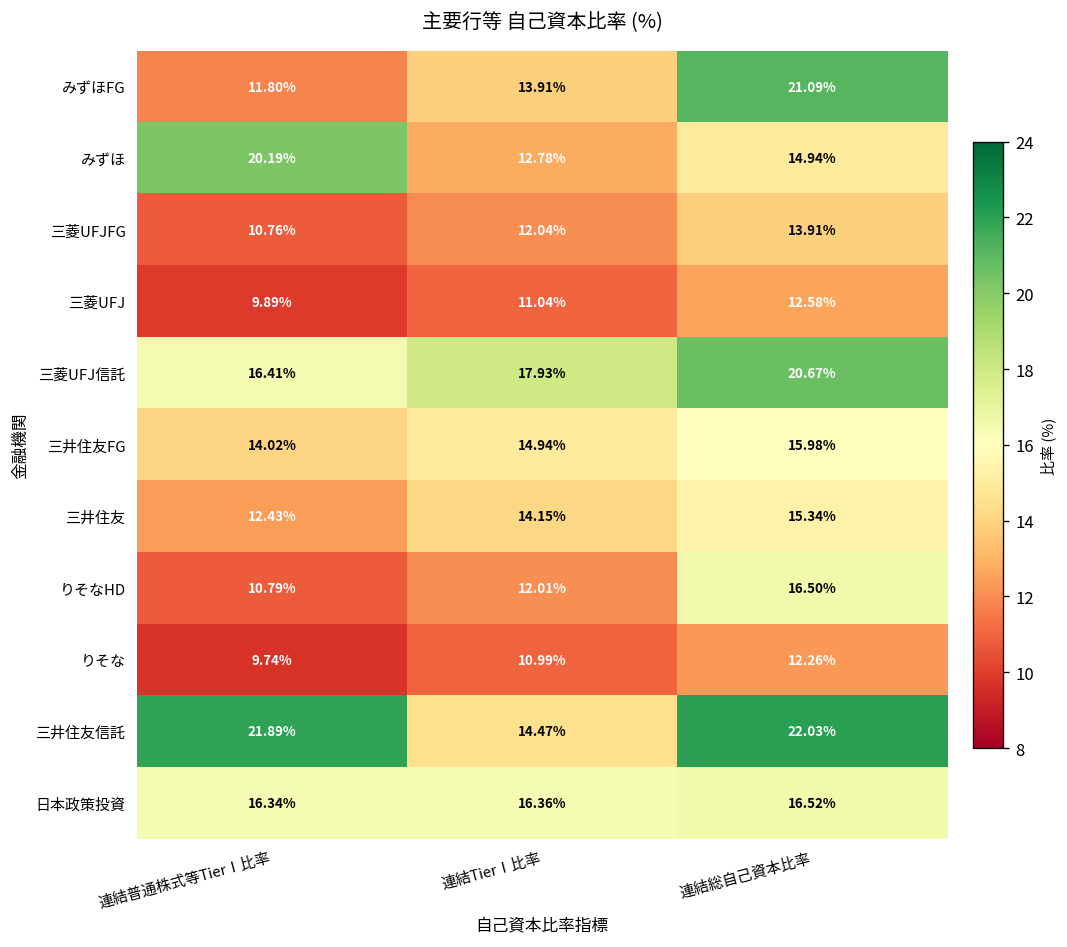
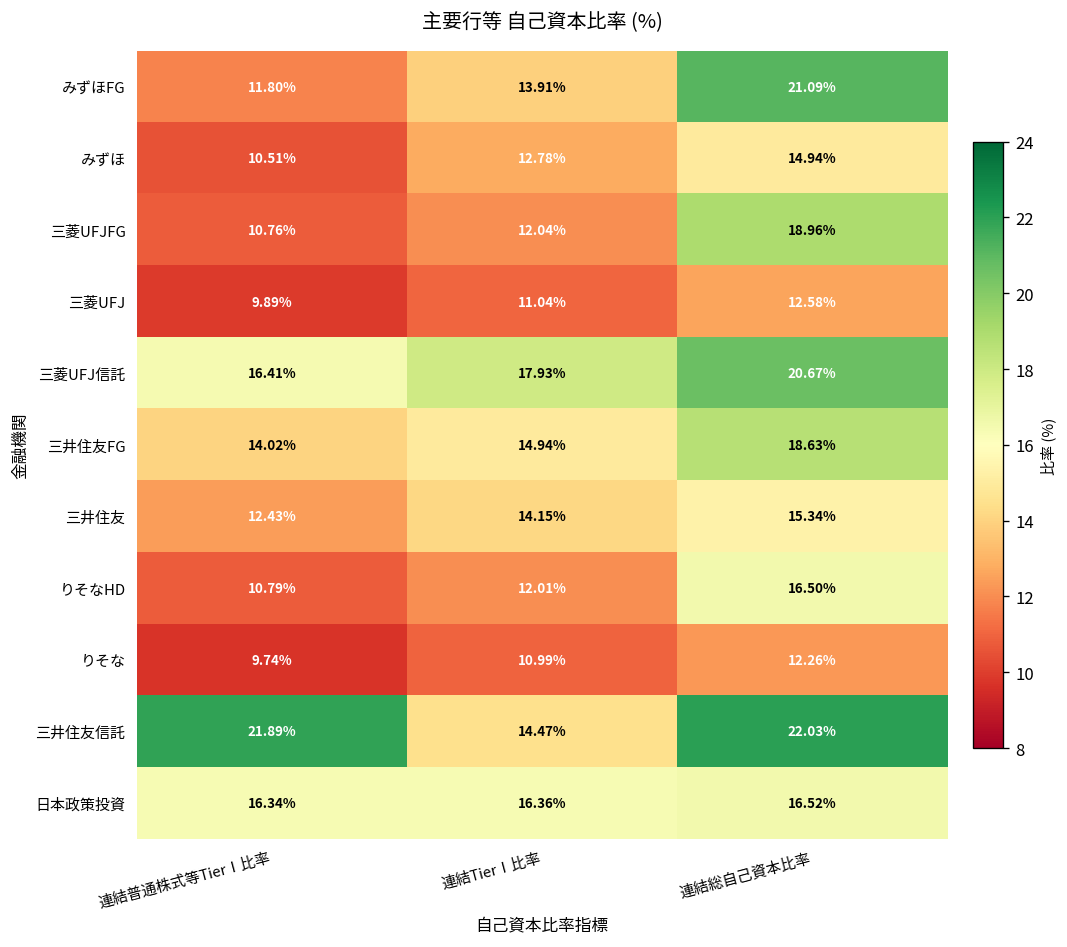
みずほ, 連結普通株式等TierⅠ比率: 20.19% -> 10.51%
三菱UFJFG, 連結総自己資本比率: 13.91% -> 18.96%
三井住友FG, 連結総自己資本比率: 15.98% -> 18.63%
